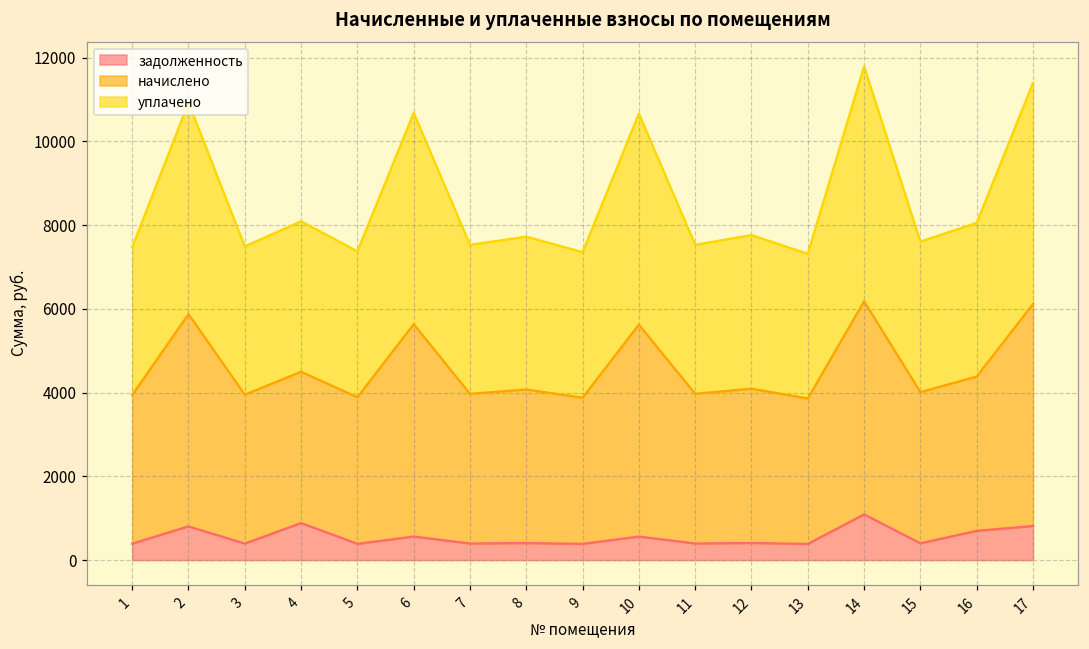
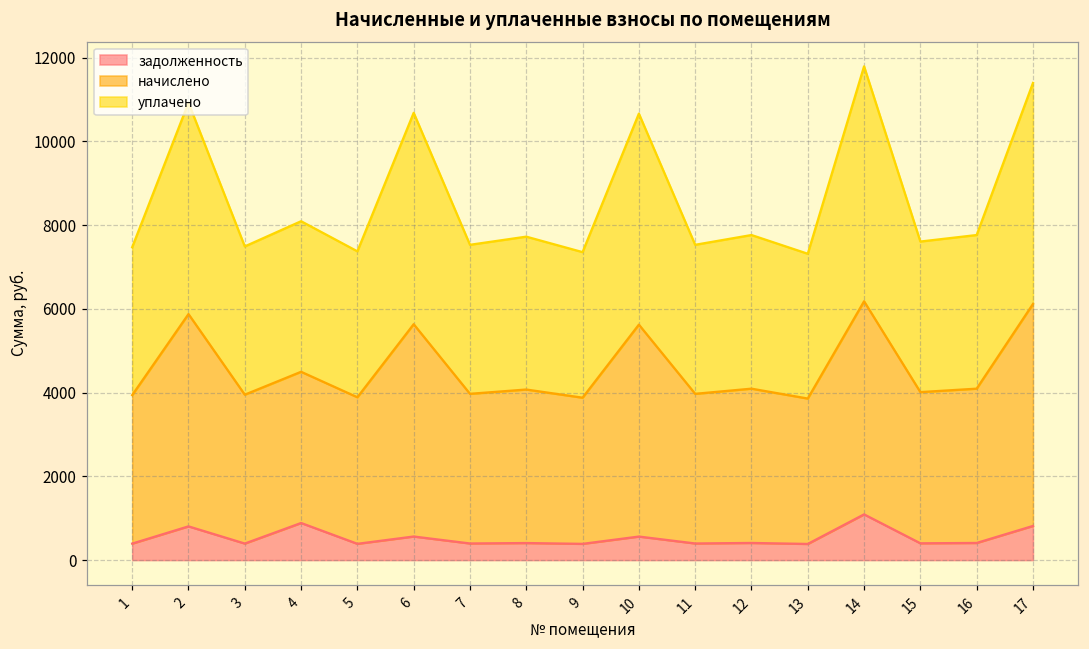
задолженность, 16: 700 -> 400
